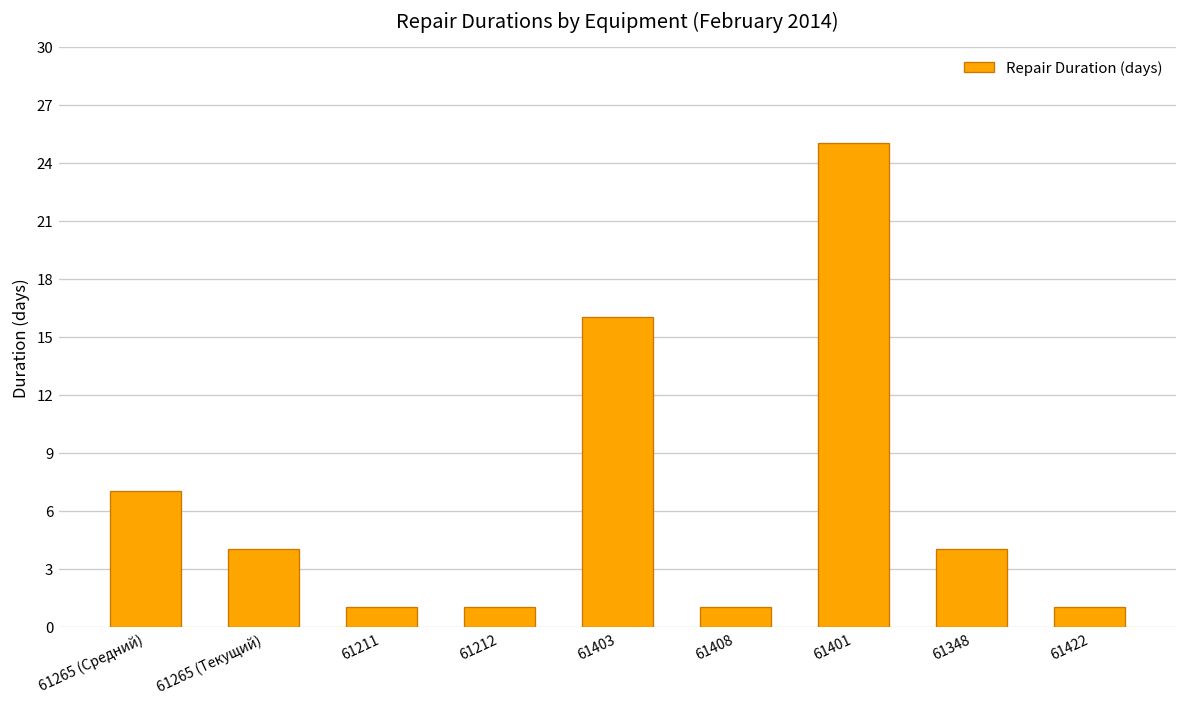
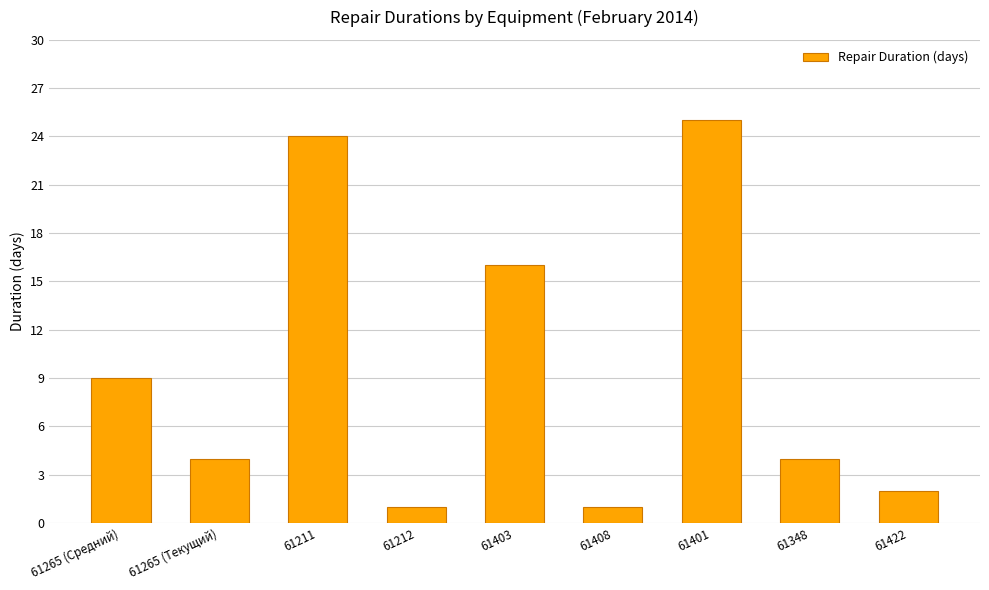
61265 (Средний): 7 -> 9
61211: 1 -> 24
61422: 1 -> 2
